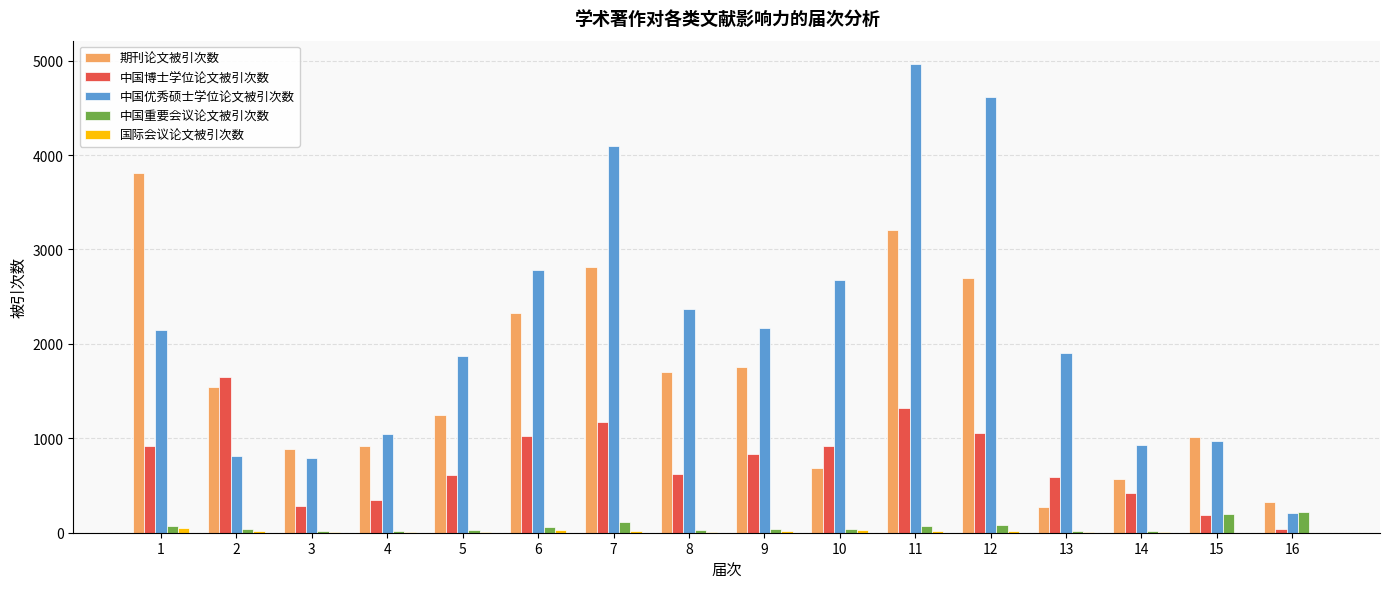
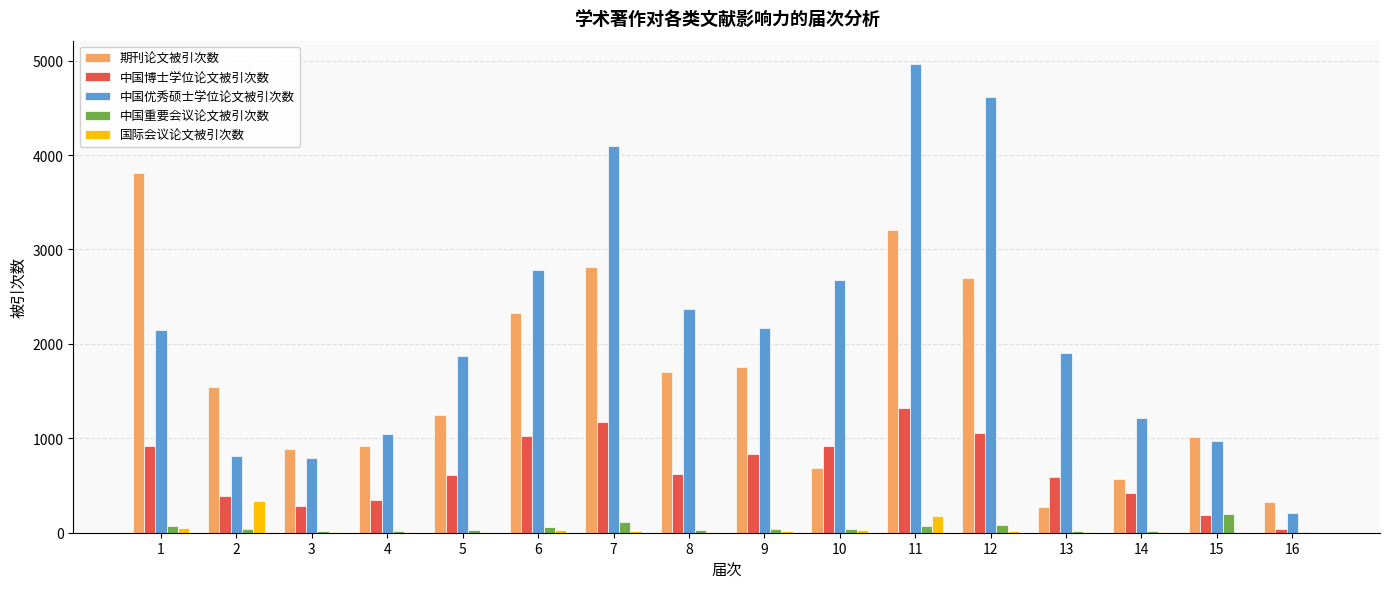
中国博士学位论文被引次数, 2: 1600 -> 400
国际会议论文被引次数, 2: 0 -> 300
国际会议论文被引次数, 11: 0 -> 200
中国优秀硕士学位论文被引次数, 14: 900 -> 1200
中国重要会议论文被引次数, 16: 200 -> 0
